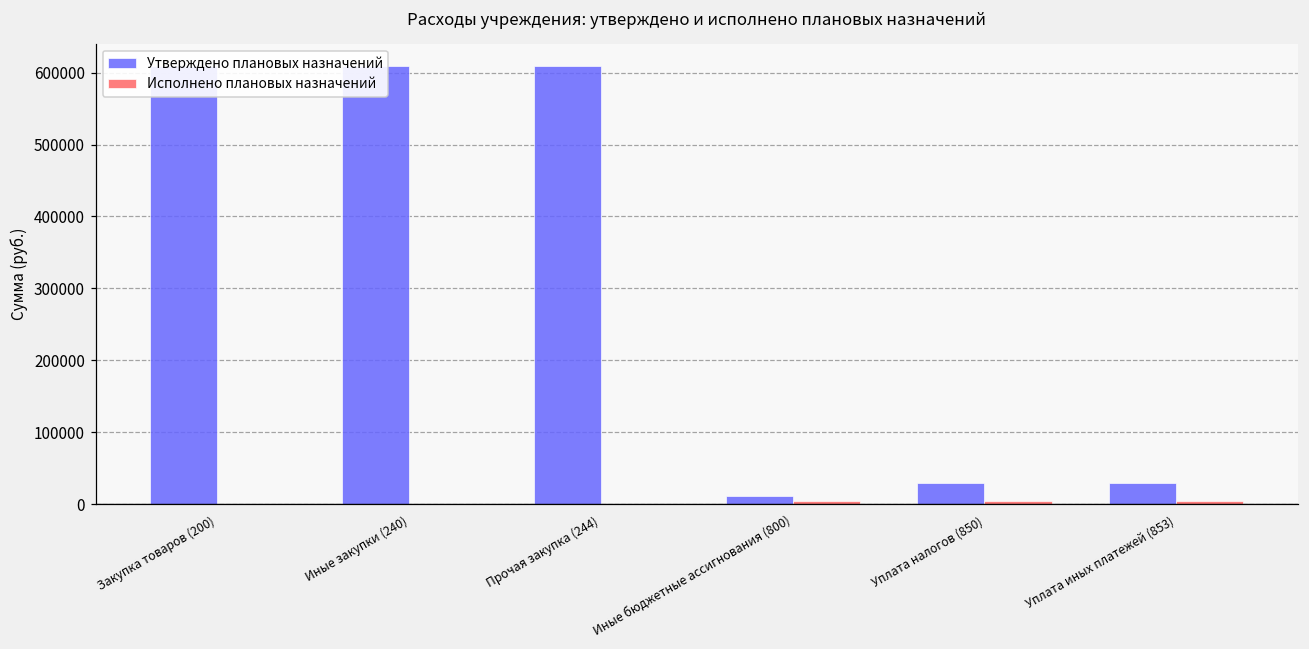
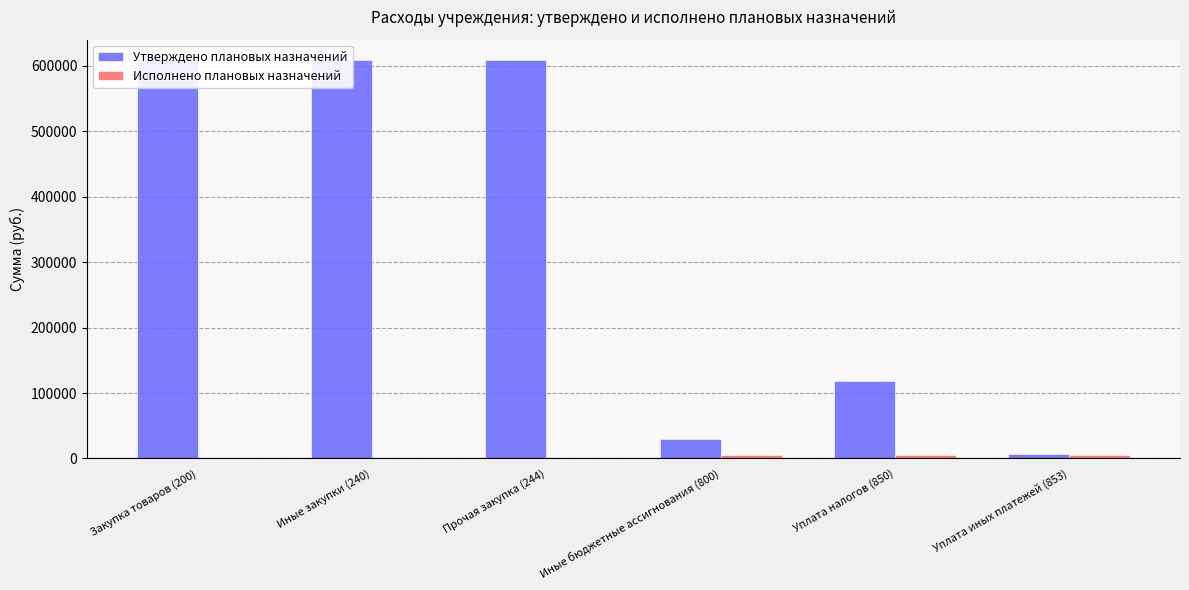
Утверждено плановых назначений, Иные бюджетные ассигнования (800): 10000 -> 30000
Утверждено плановых назначений, Уплата налогов (850): 30000 -> 120000
Утверждено плановых назначений, Уплата иных платежей (853): 30000 -> 10000
